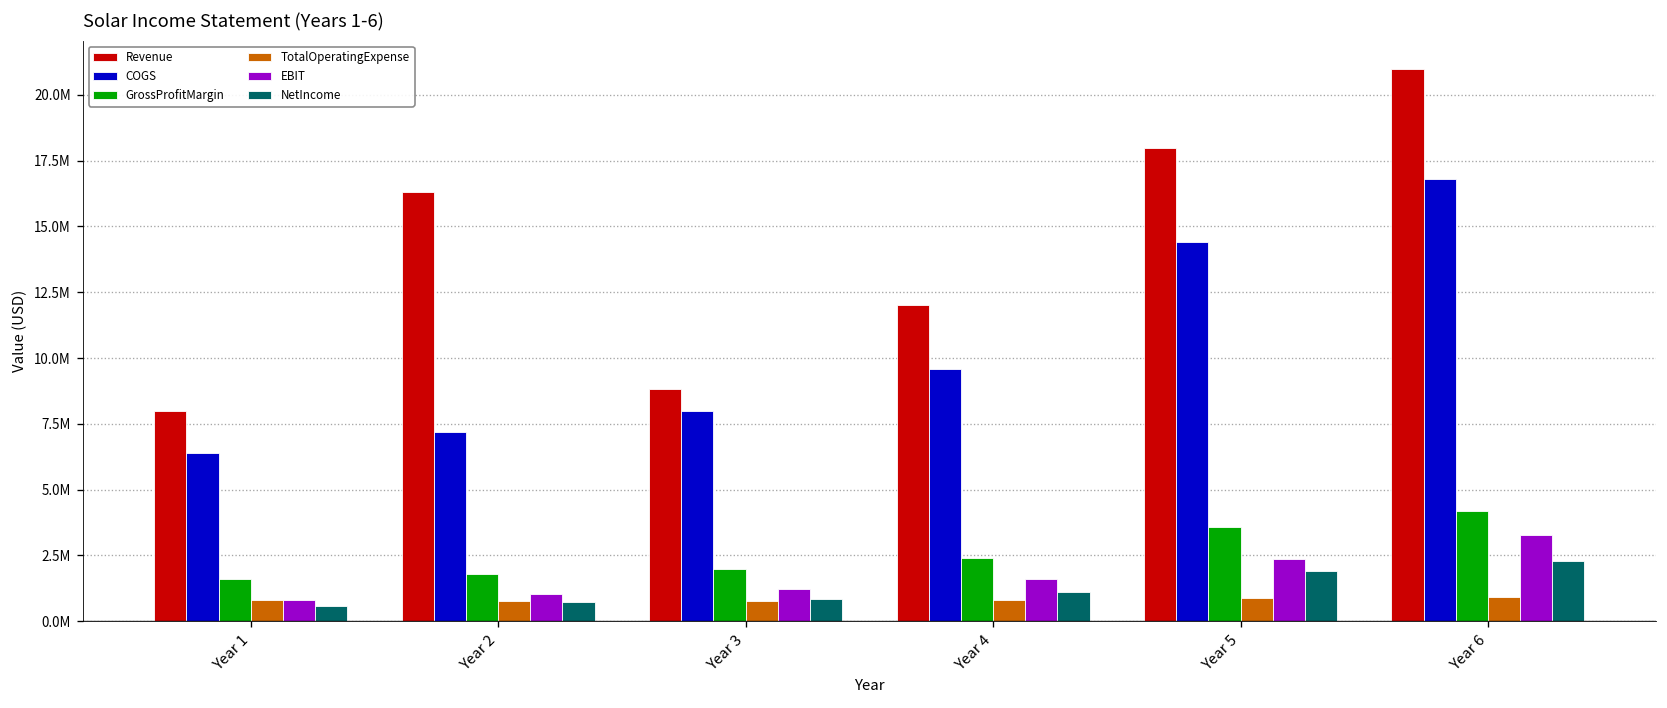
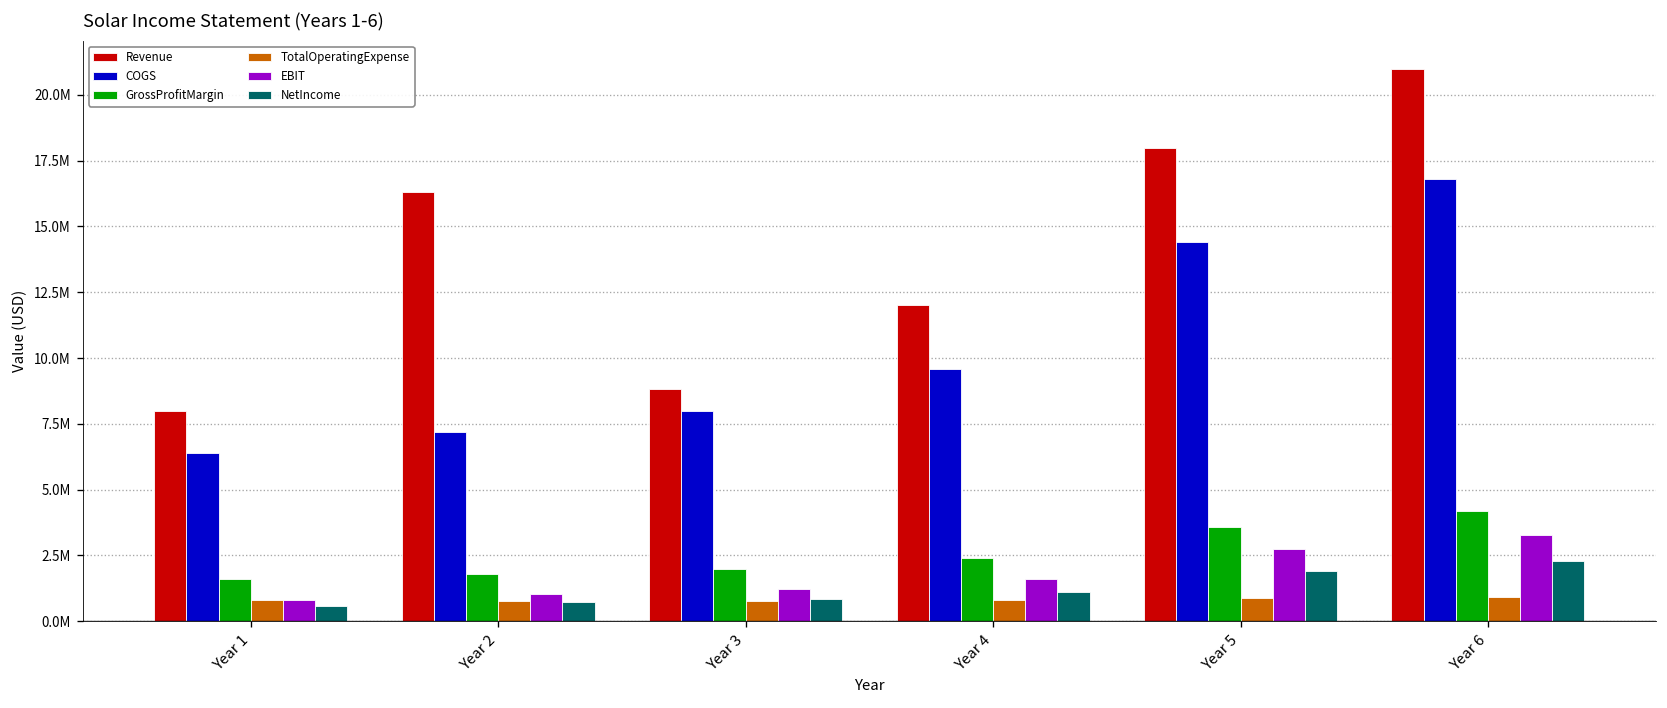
EBIT, Year 5: 2400000 -> 2700000
